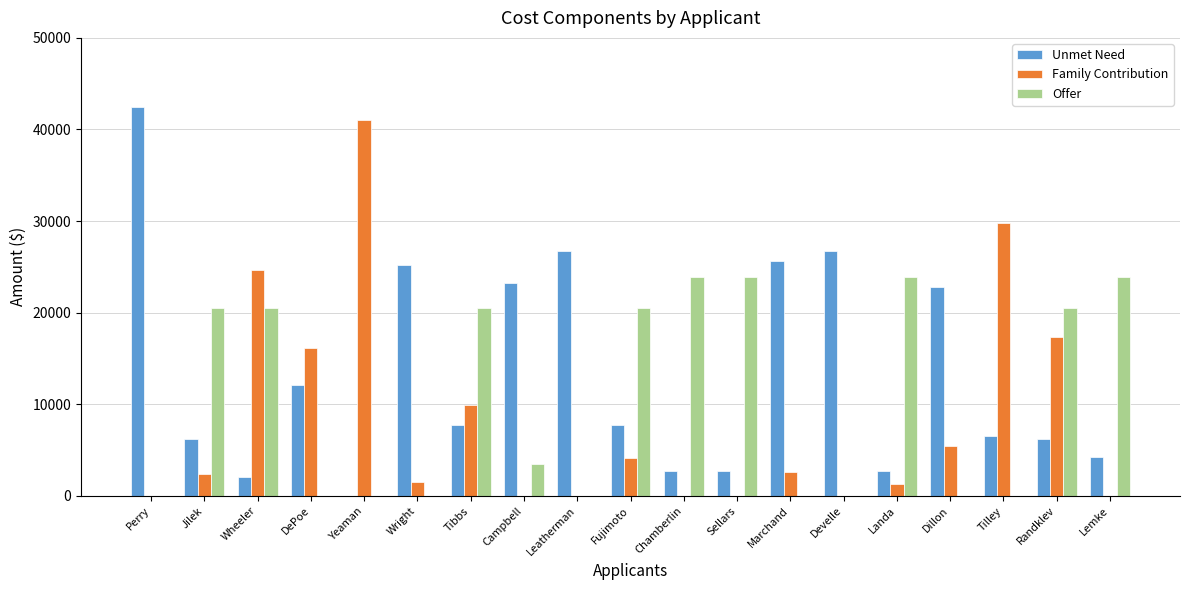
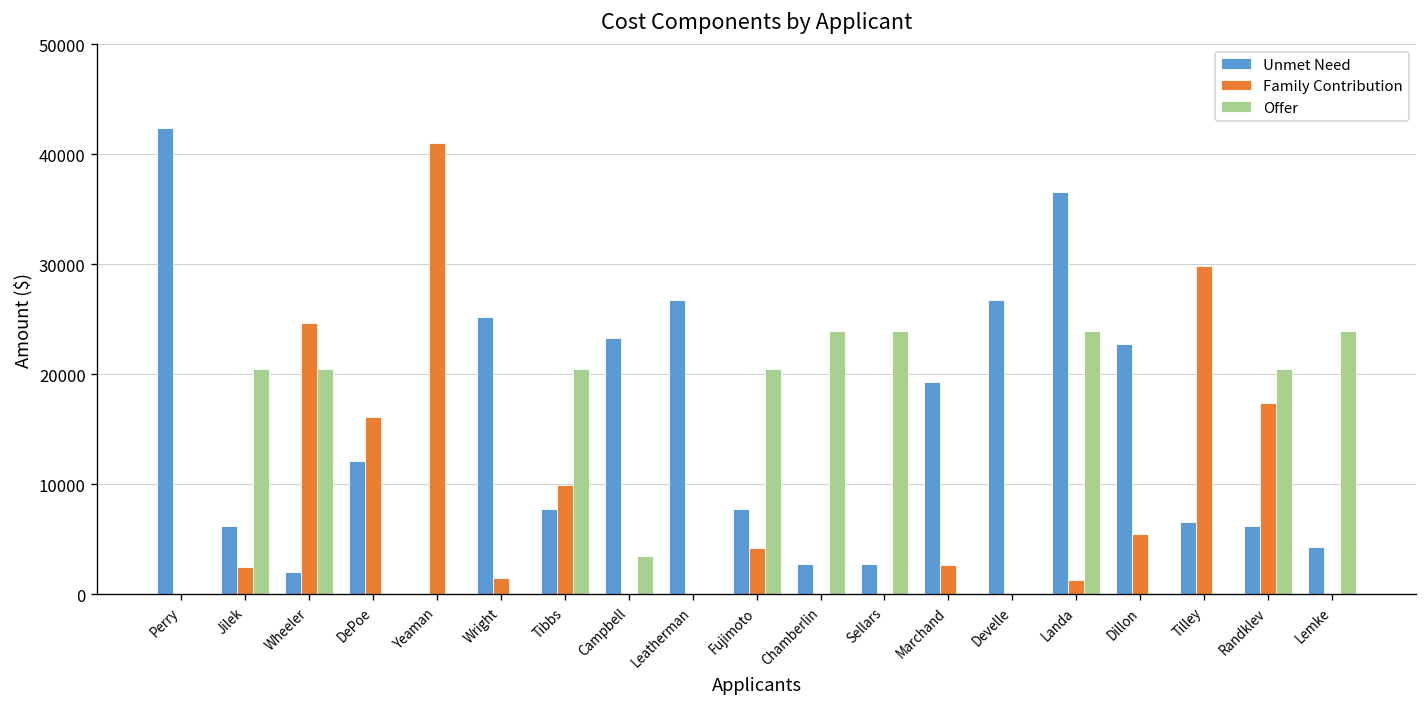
Unmet Need, Marchand: 26000 -> 19000
Unmet Need, Landa: 3000 -> 37000
